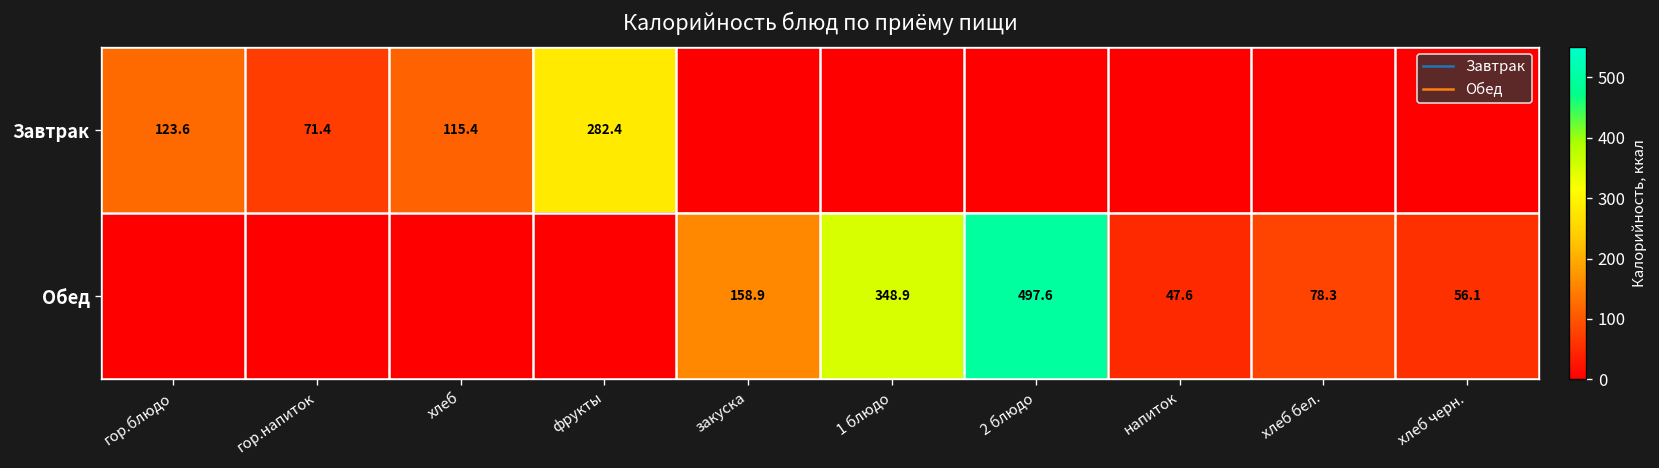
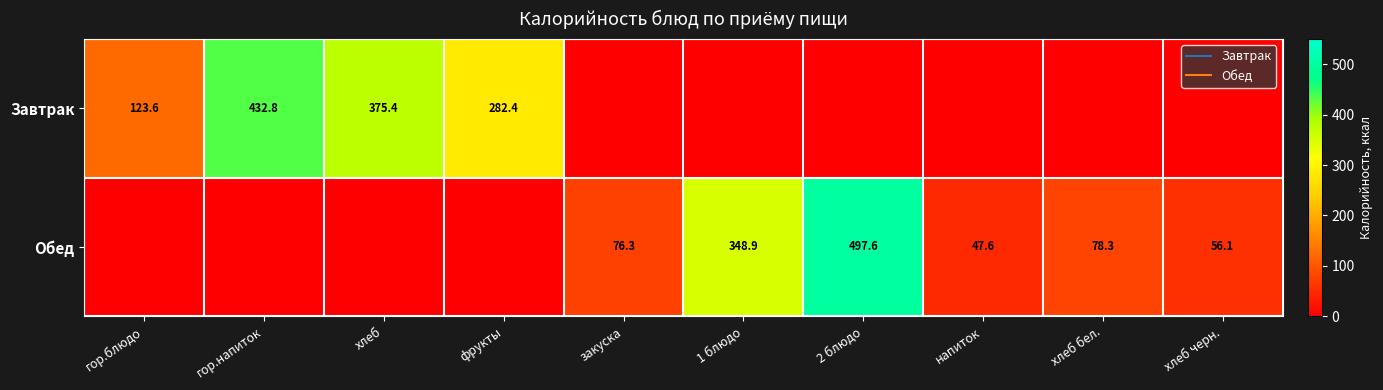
Завтрак, гор.напиток: 71.4 -> 432.8
Завтрак, хлеб: 115.4 -> 375.4
Обед, закуска: 158.9 -> 76.3
